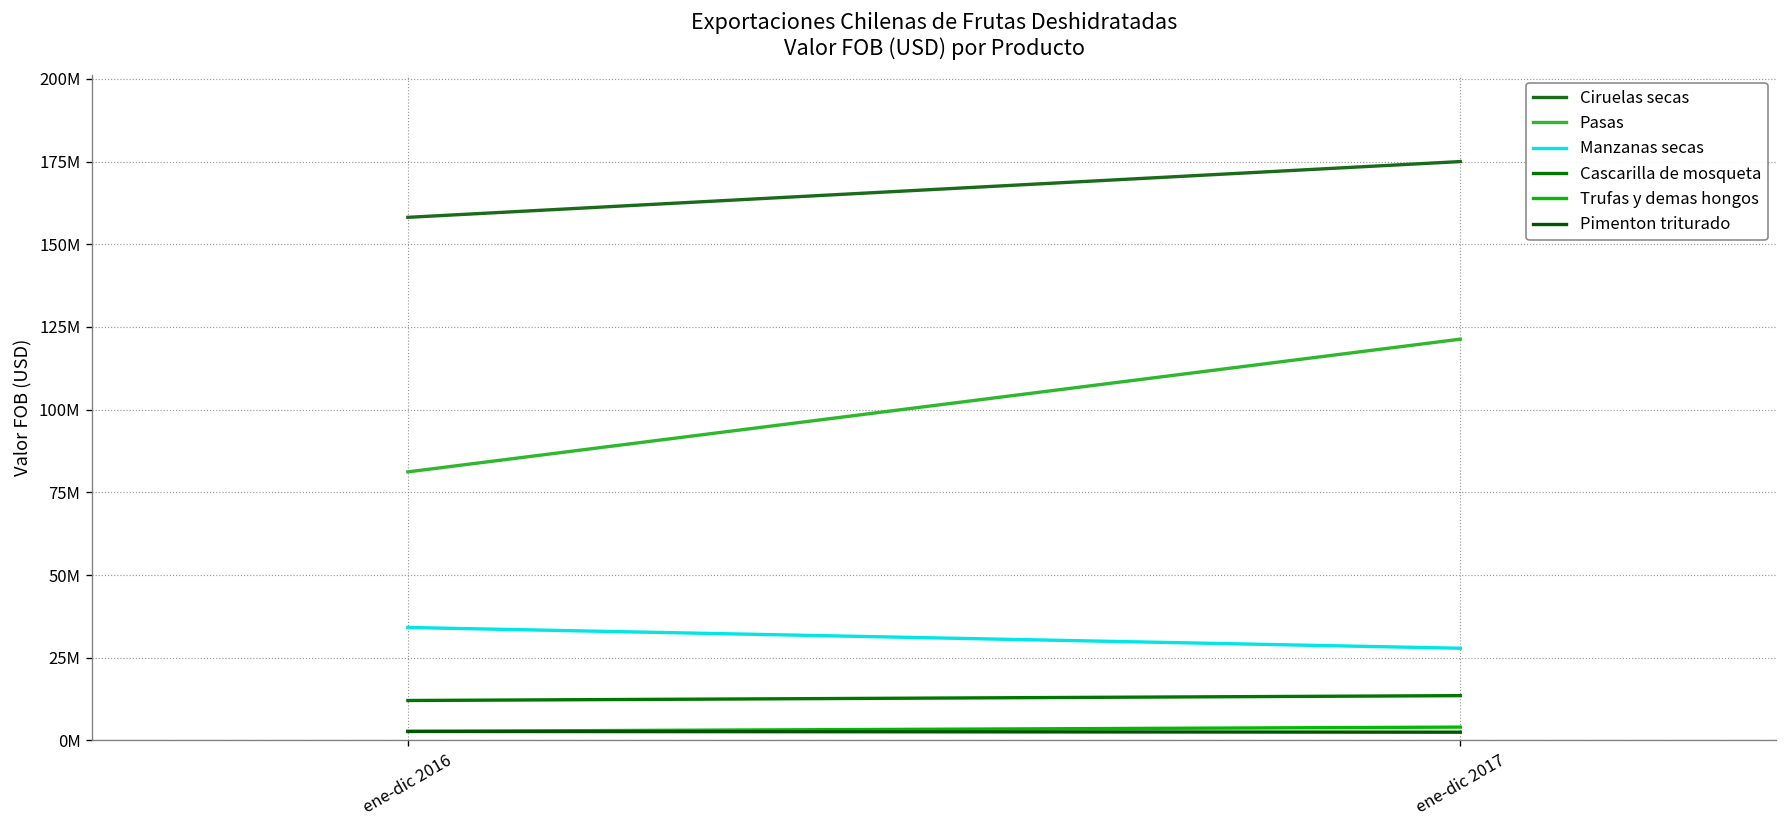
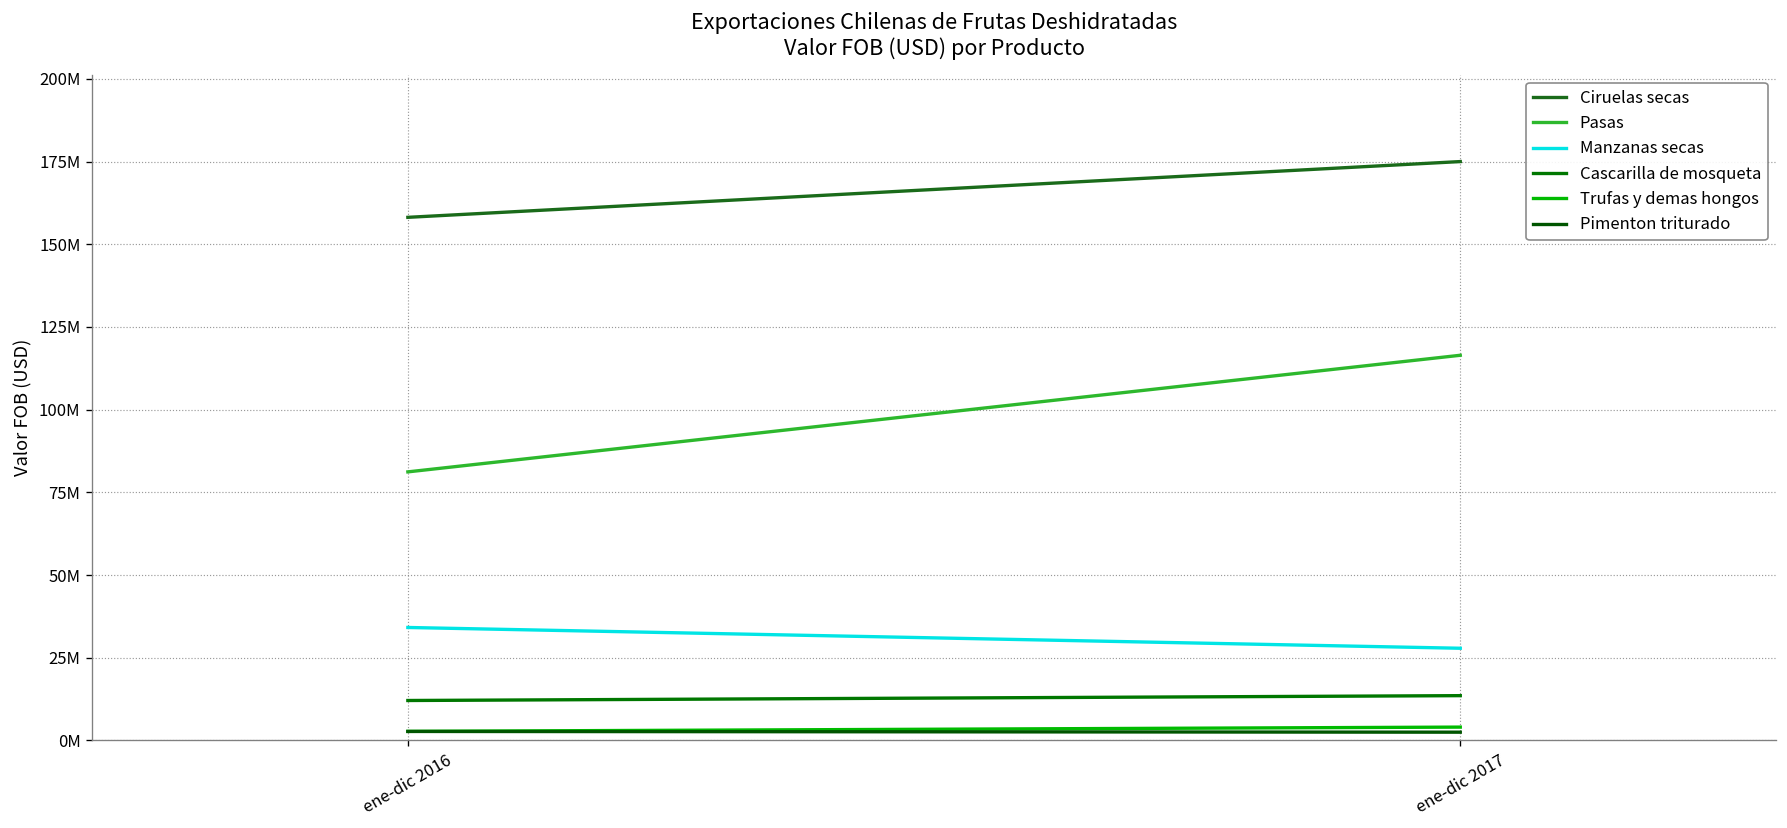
Pasas, ene-dic 2017: 121000000 -> 116000000
